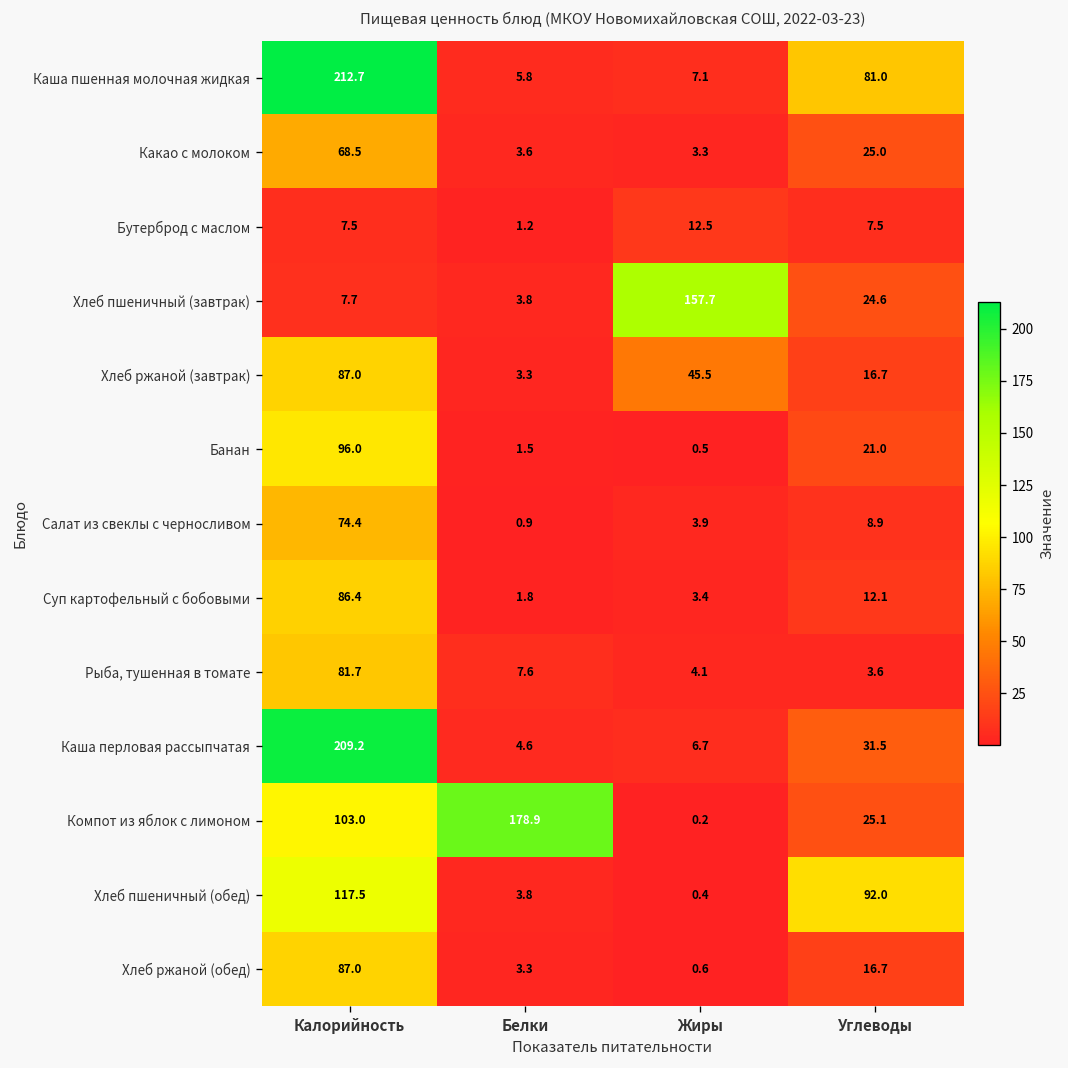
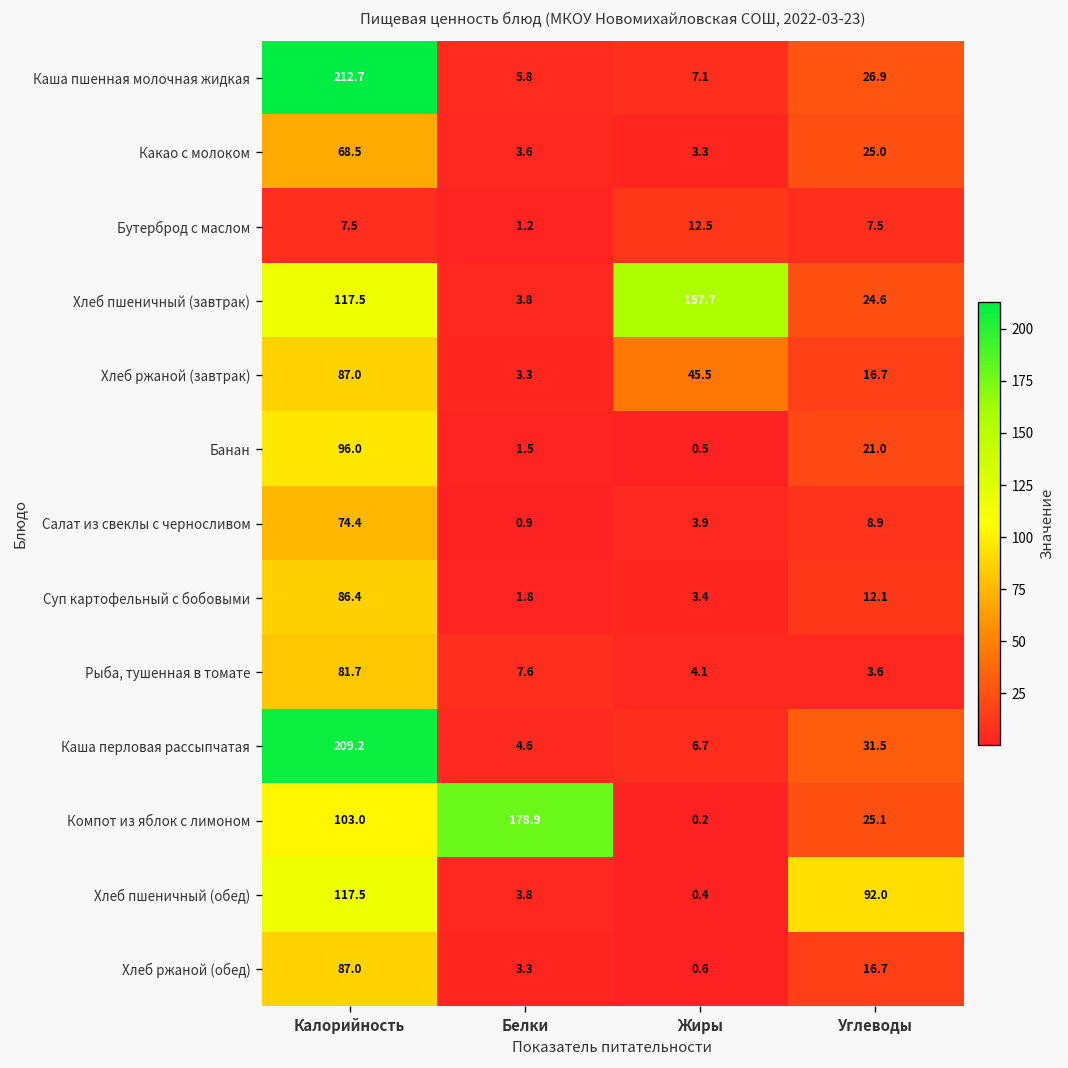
Каша пшенная молочная жидкая, Углеводы: 81.0 -> 26.9
Хлеб пшеничный (завтрак), Калорийность: 7.7 -> 117.5
